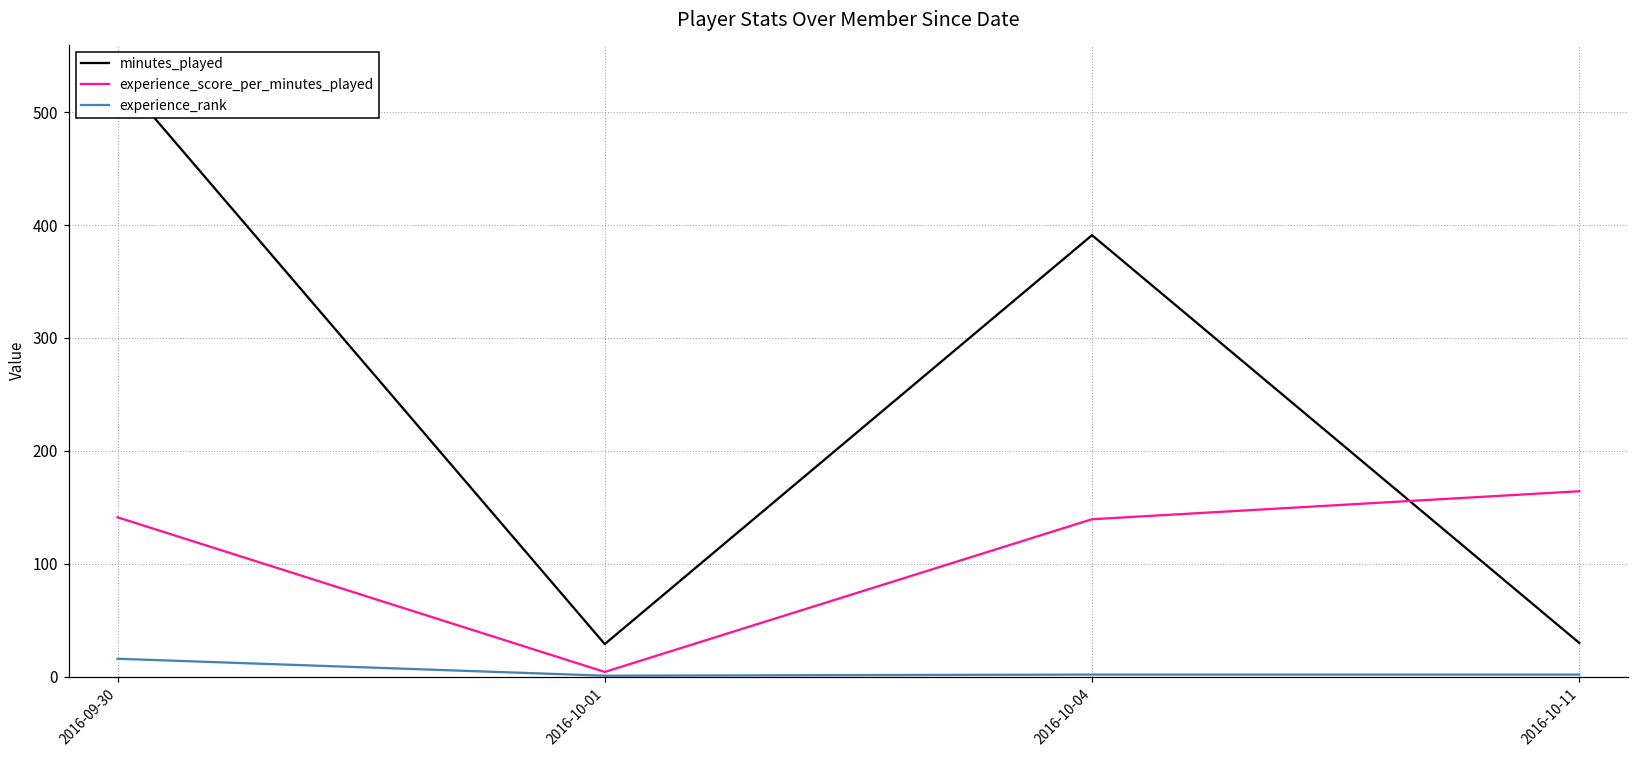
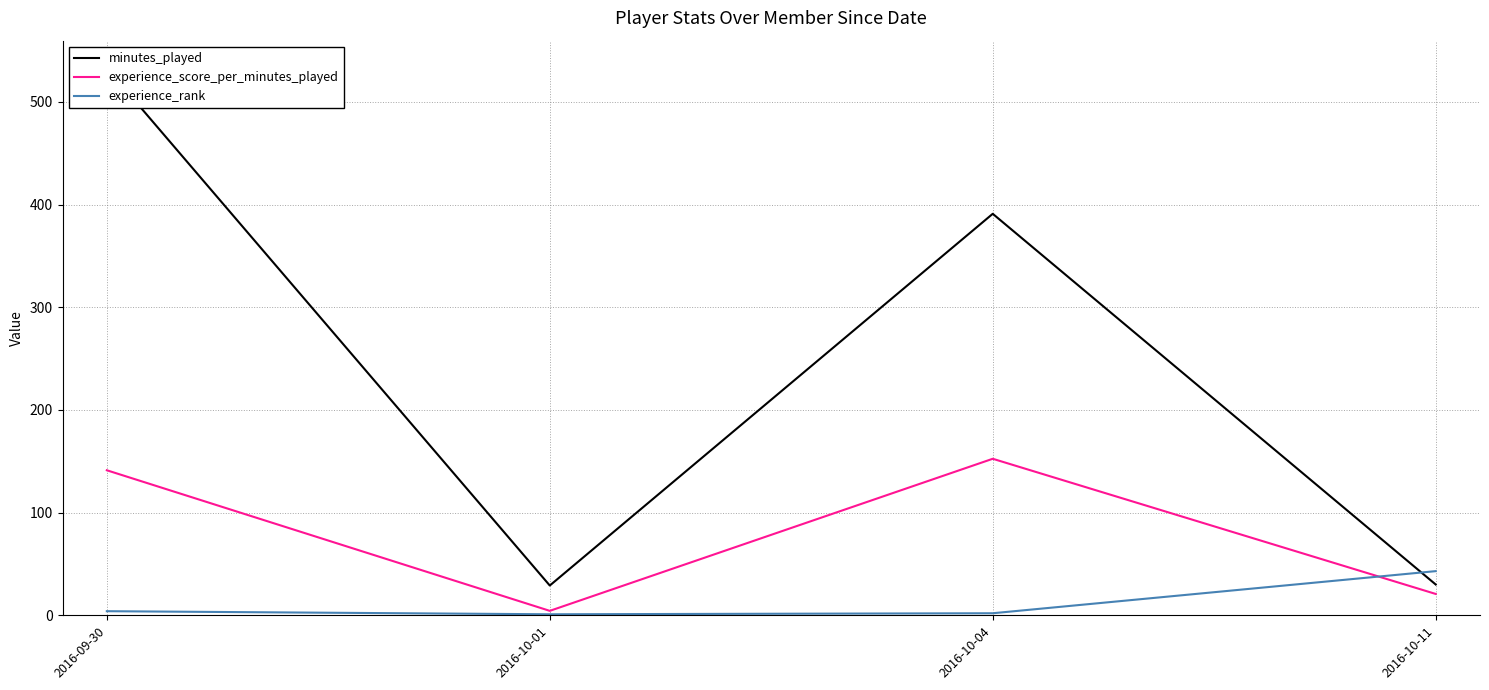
experience_rank, 2016-09-30: 16 -> 4
experience_score_per_minutes_played, 2016-10-04: 140 -> 152
experience_score_per_minutes_played, 2016-10-11: 164 -> 21
experience_rank, 2016-10-11: 2 -> 43
